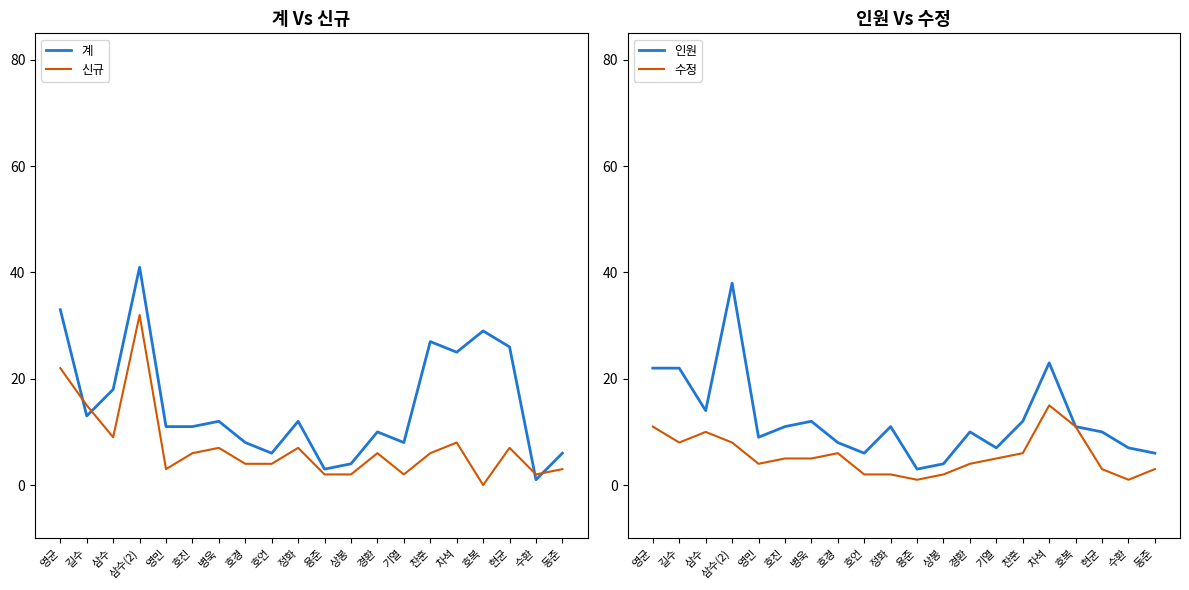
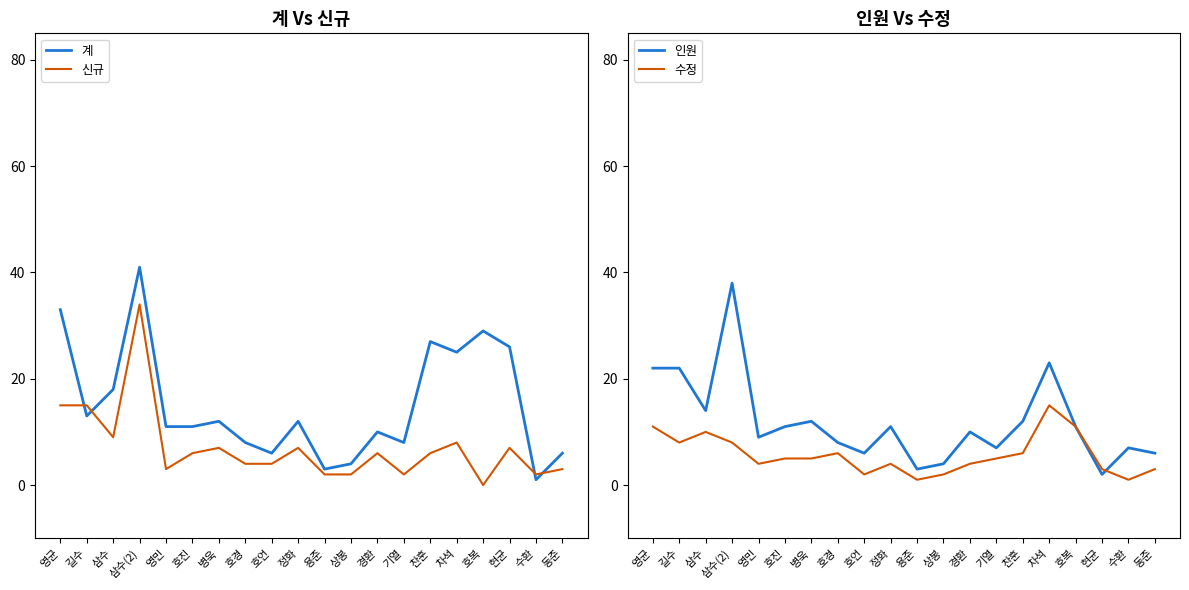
계 Vs 신규, 신규, 영균: 22 -> 15
계 Vs 신규, 신규, 삼수(2): 32 -> 34
인원 Vs 수정, 수정, 정화: 2 -> 4
인원 Vs 수정, 인원, 현균: 10 -> 2
